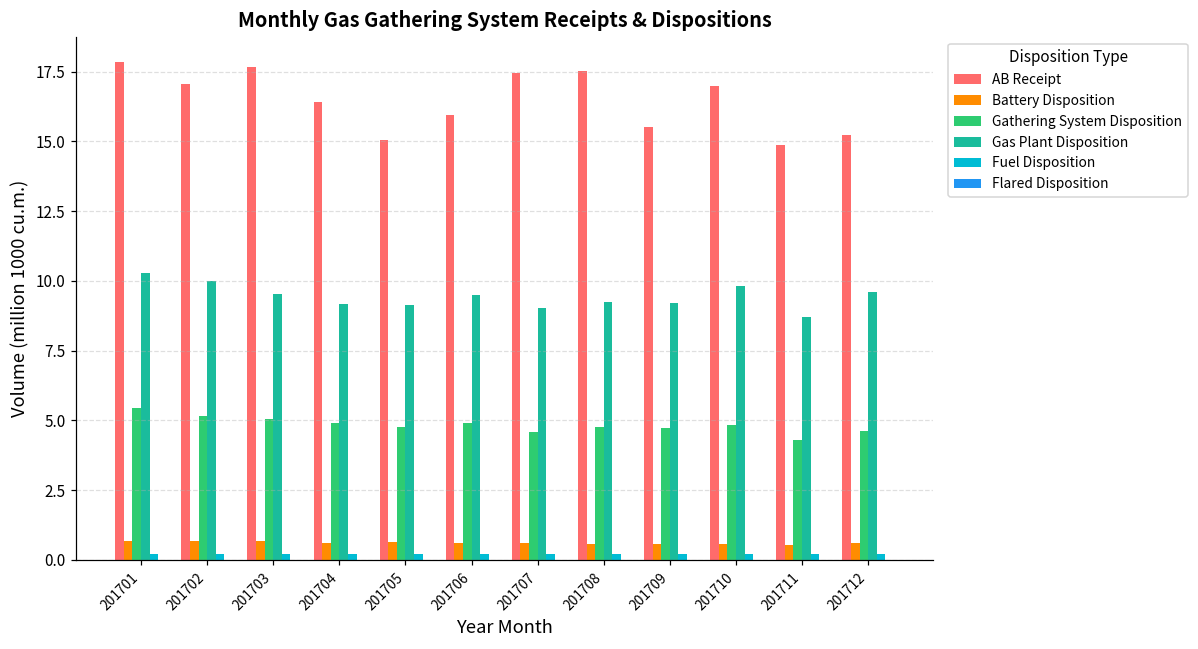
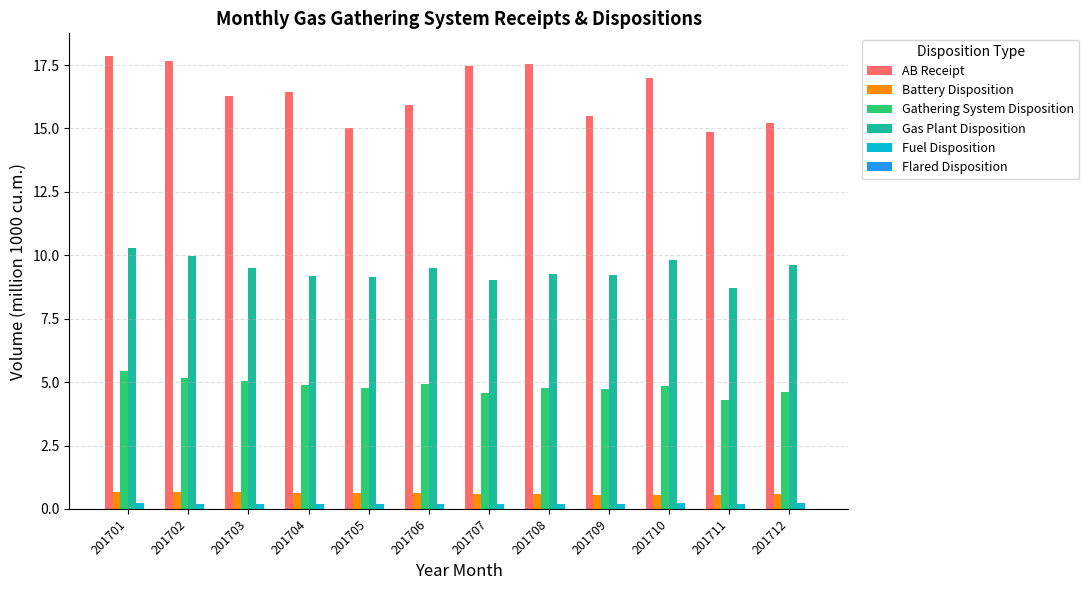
AB Receipt, 201702: 17.0 -> 17.7
AB Receipt, 201703: 17.7 -> 16.3
